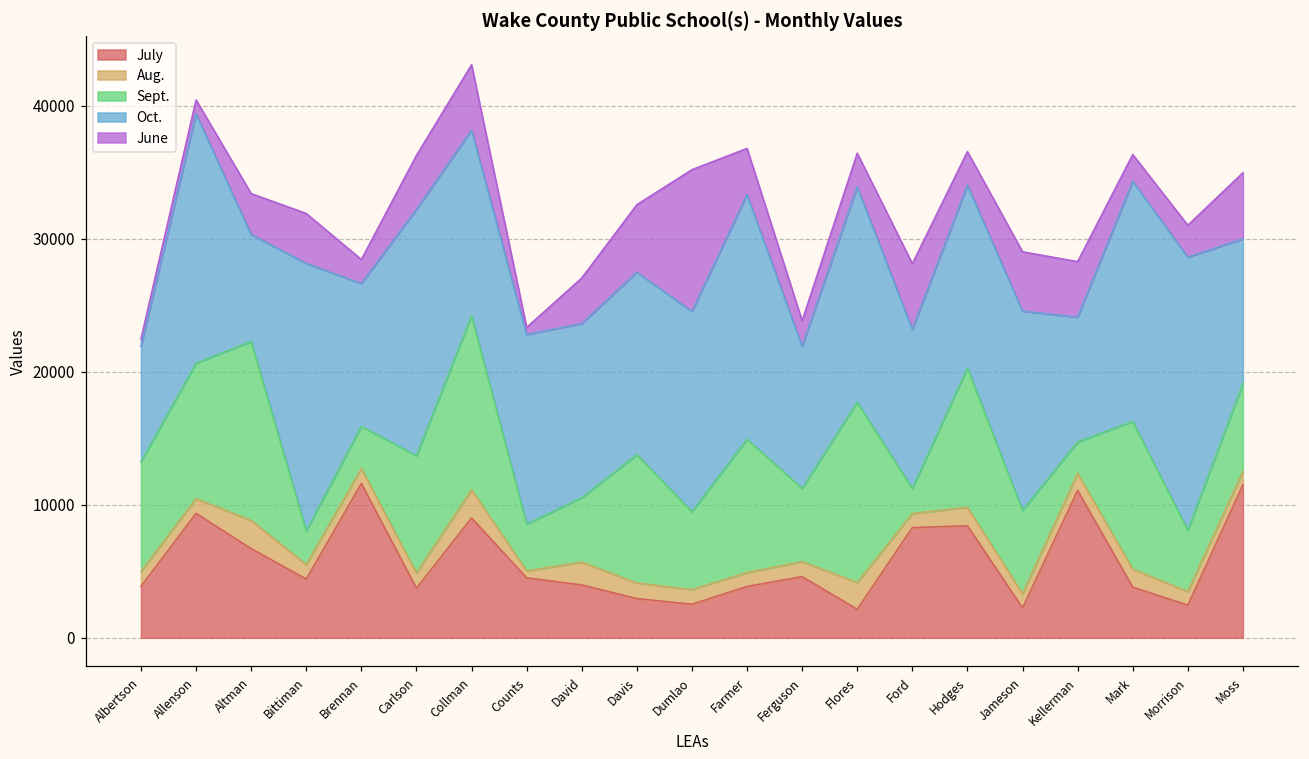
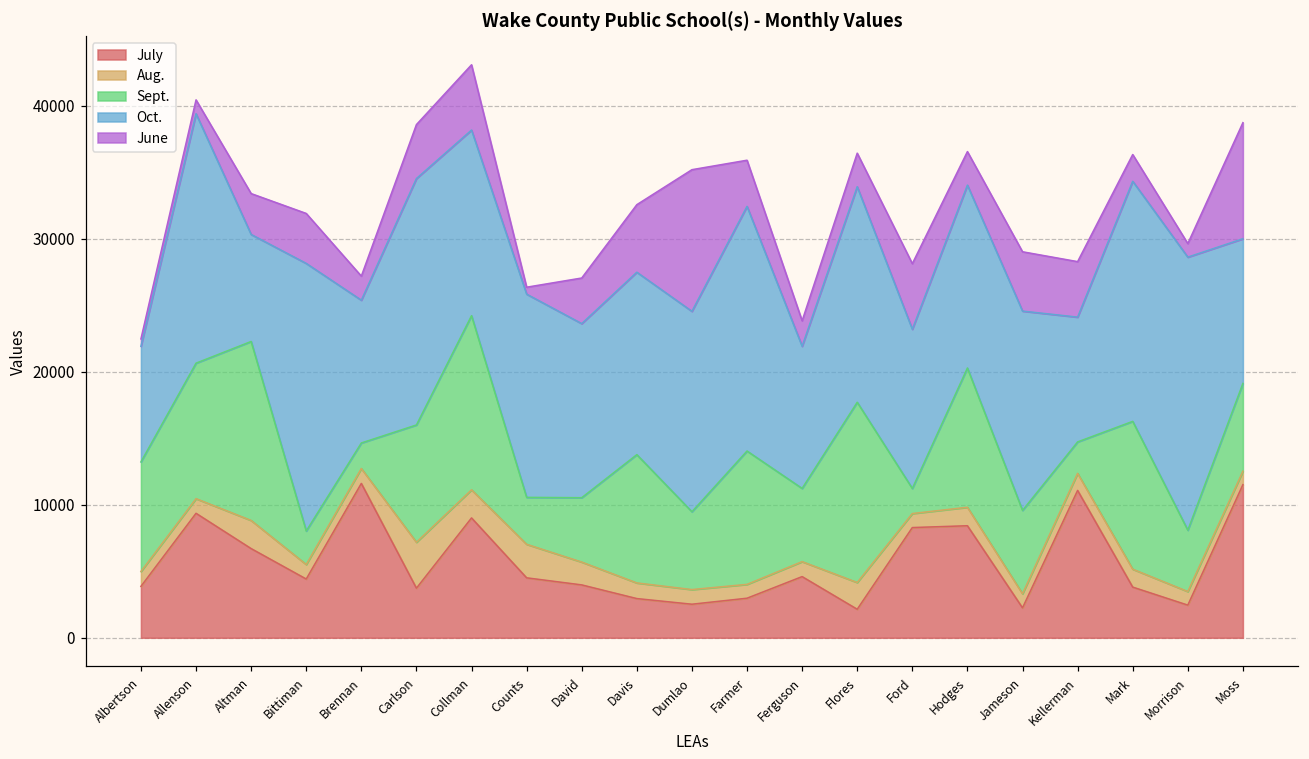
Sept., Brennan: 3200 -> 1900
Aug., Carlson: 1100 -> 3500
Aug., Counts: 500 -> 2500
Oct., Counts: 14300 -> 15300
July, Farmer: 3900 -> 3000
June, Morrison: 2400 -> 1000
June, Moss: 5000 -> 8700
